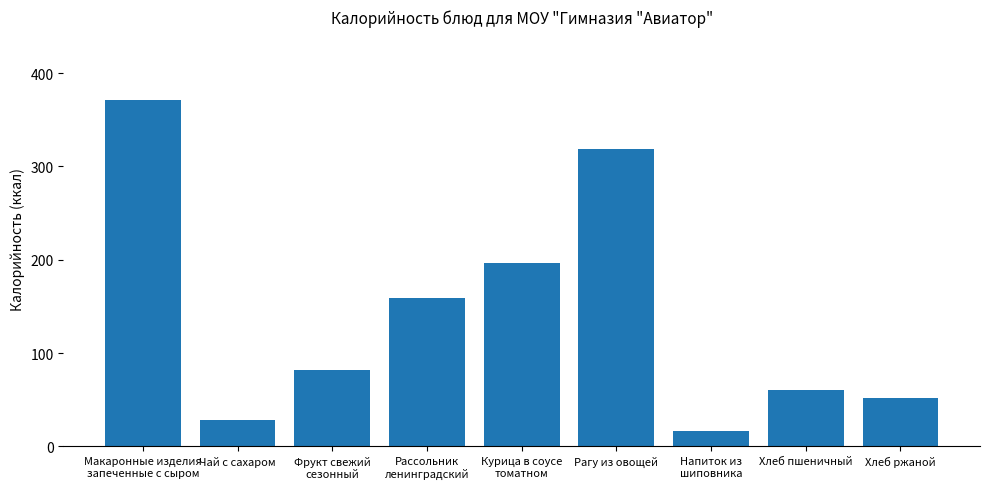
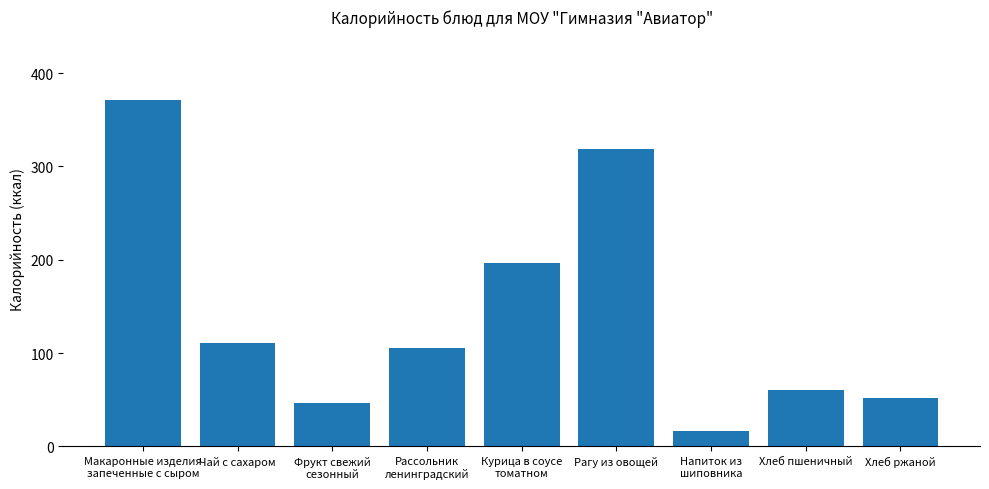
Чай с сахаром: 30 -> 110
Фрукт свежий сезонный: 80 -> 50
Рассольник ленинградский: 160 -> 110
